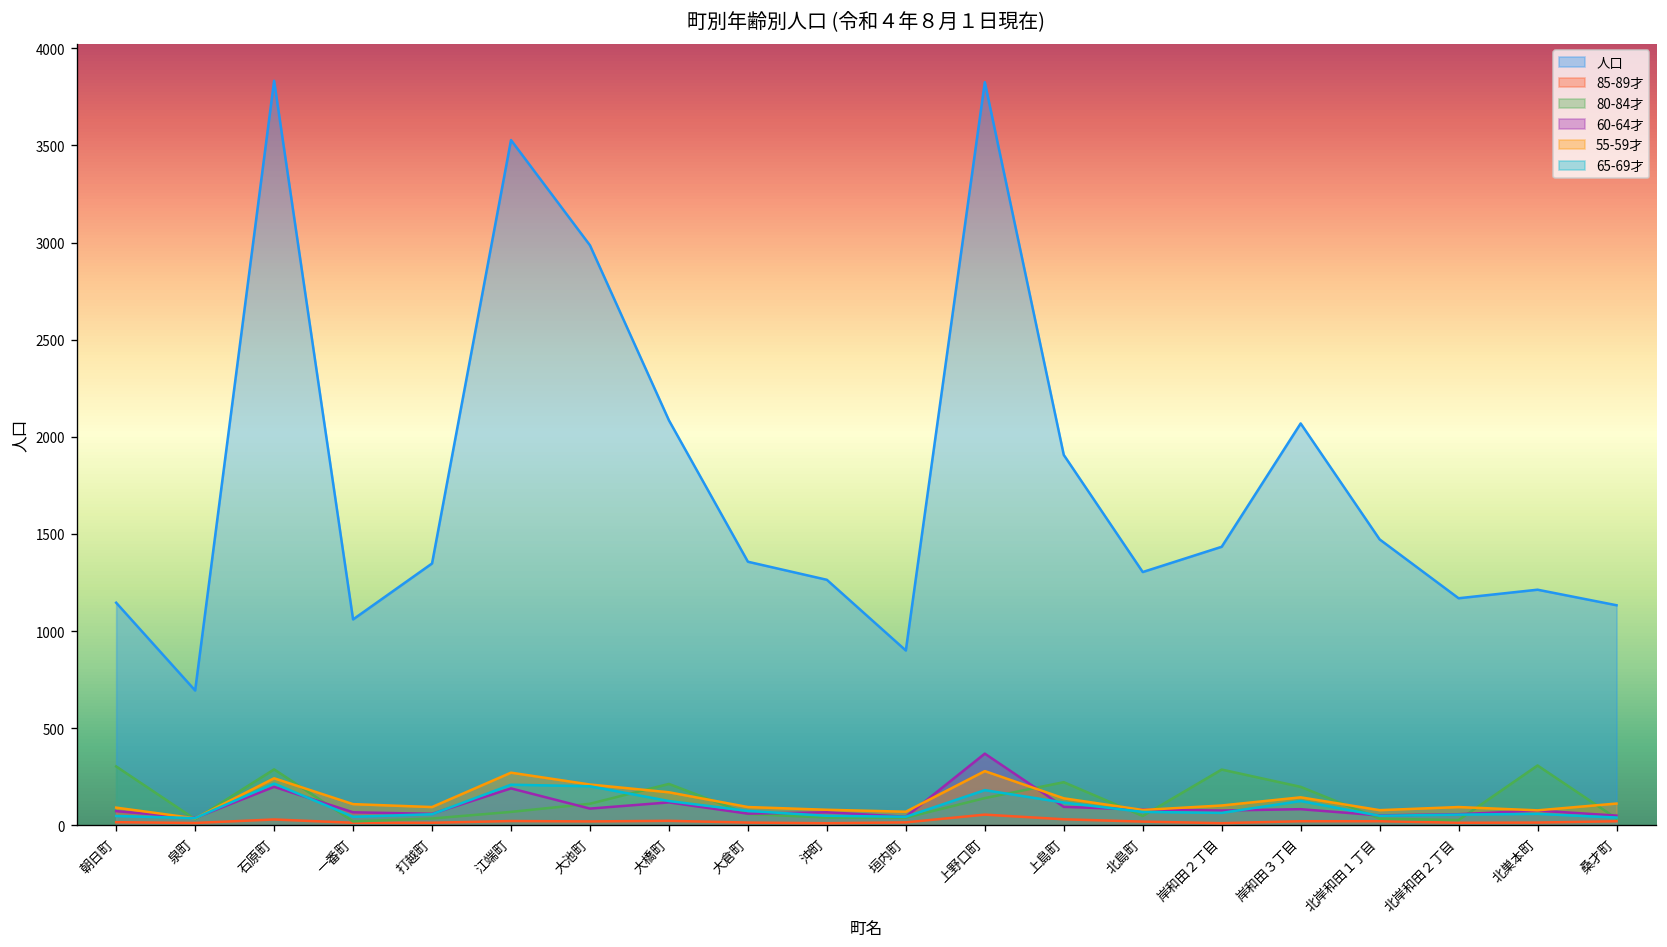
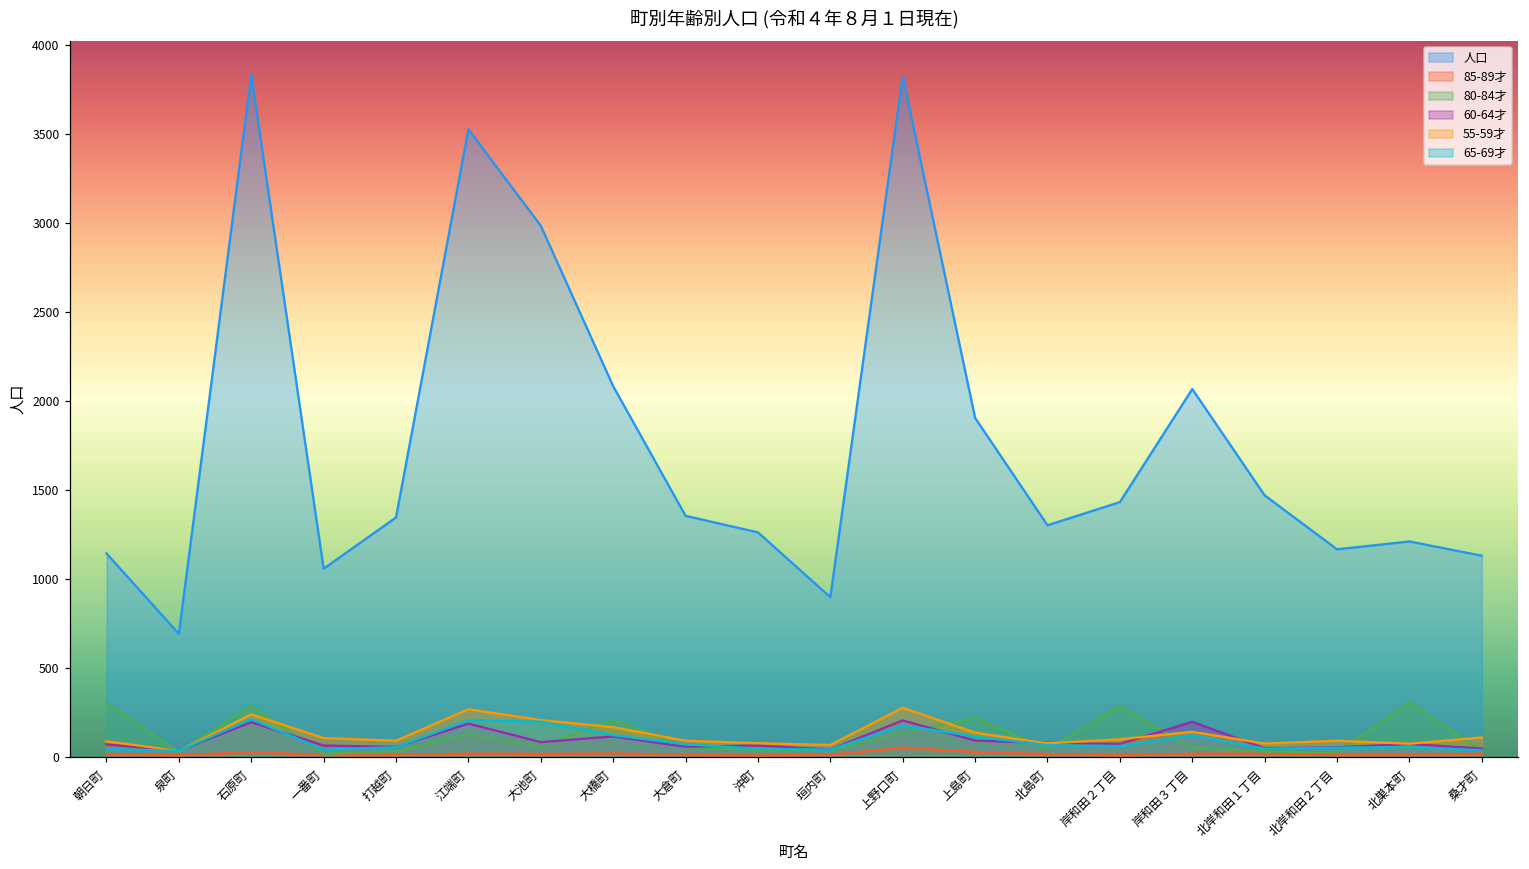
80-84才, 江端町: 70 -> 130
80-84才, 大池町: 110 -> 60
60-64才, 上野口町: 370 -> 210
80-84才, 岸和田３丁目: 200 -> 60
60-64才, 岸和田３丁目: 80 -> 200
